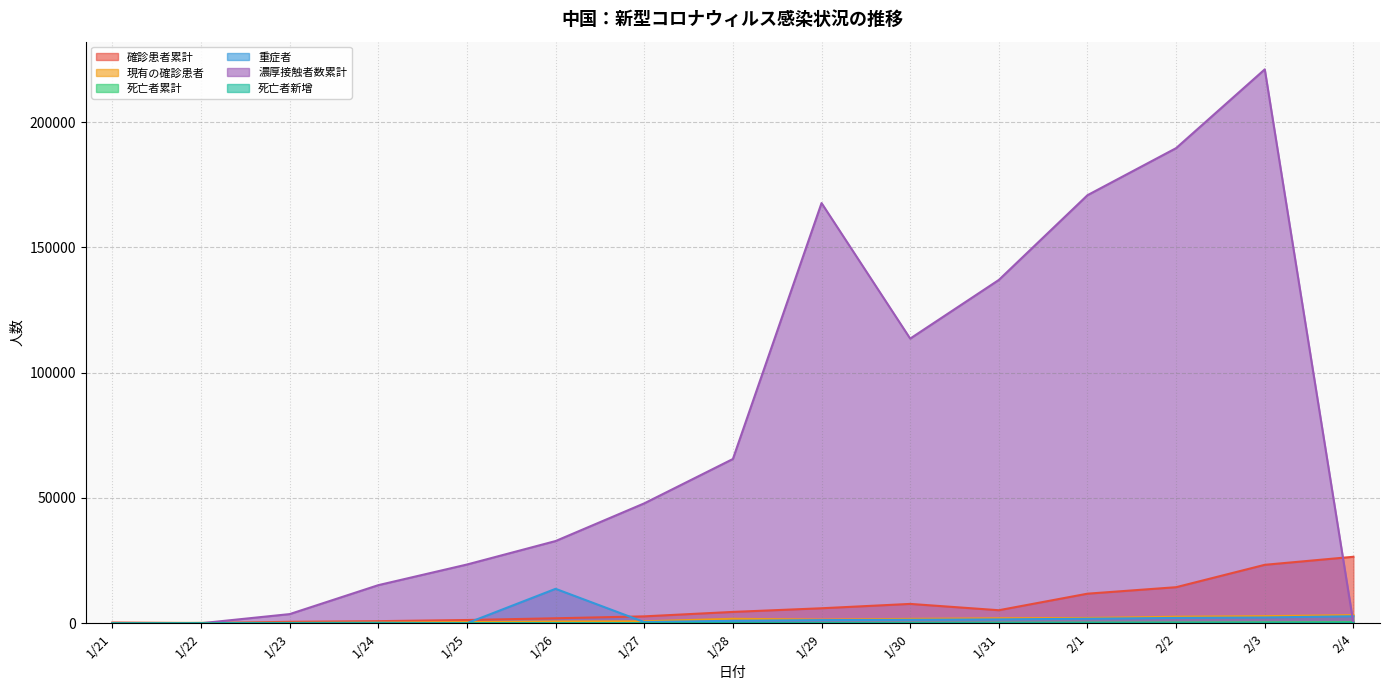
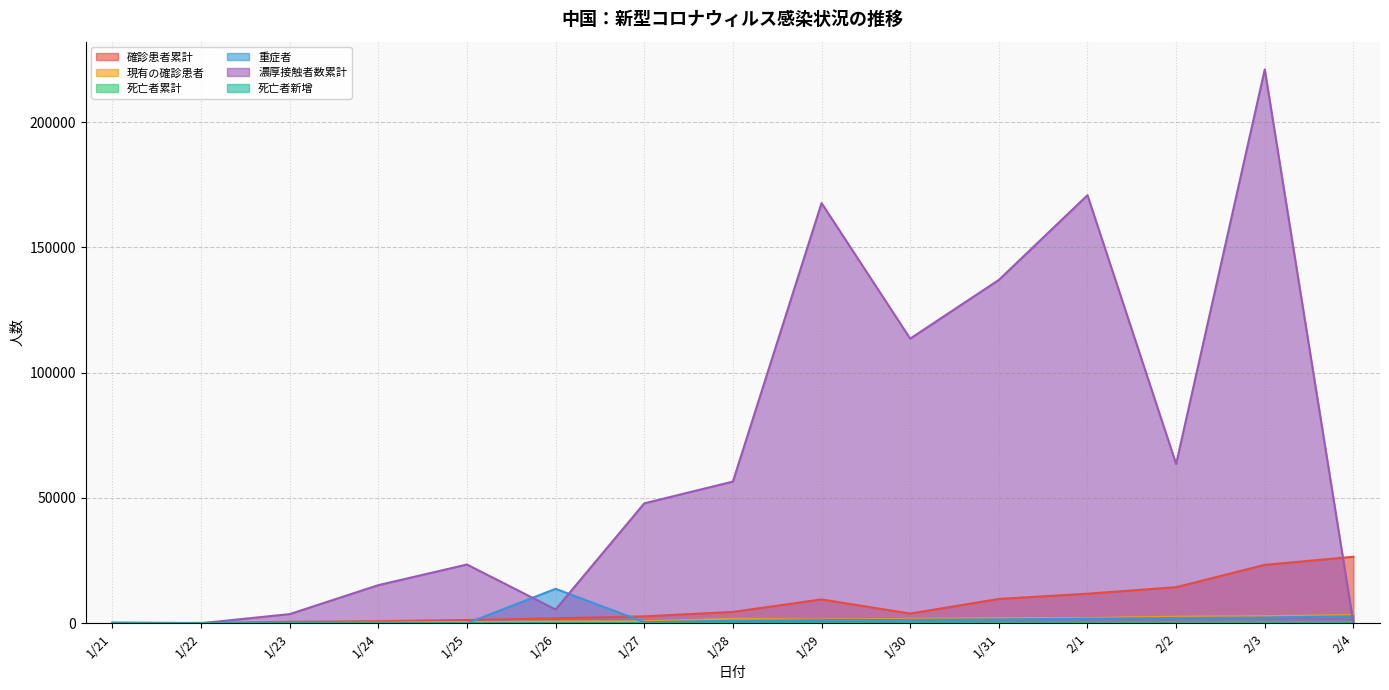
濃厚接触者数累計, 1/26: 33000 -> 5000
濃厚接触者数累計, 1/28: 66000 -> 57000
確診患者累計, 1/29: 6000 -> 10000
確診患者累計, 1/30: 8000 -> 4000
確診患者累計, 1/31: 5000 -> 10000
濃厚接触者数累計, 2/2: 190000 -> 64000
